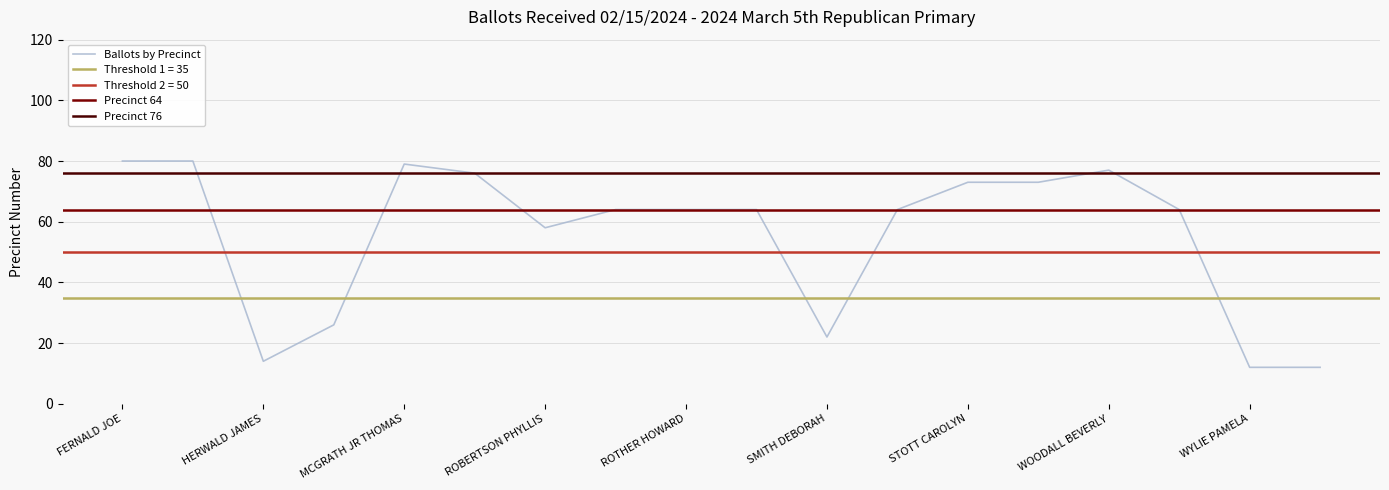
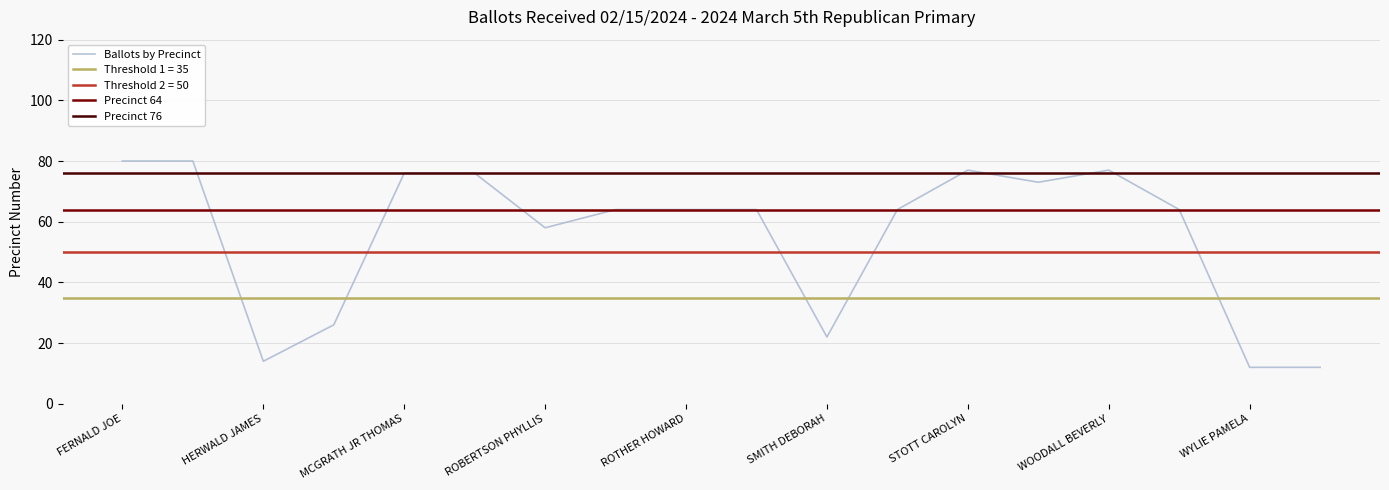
MCGRATH JR THOMAS: 79 -> 76
STOTT CAROLYN: 73 -> 77
